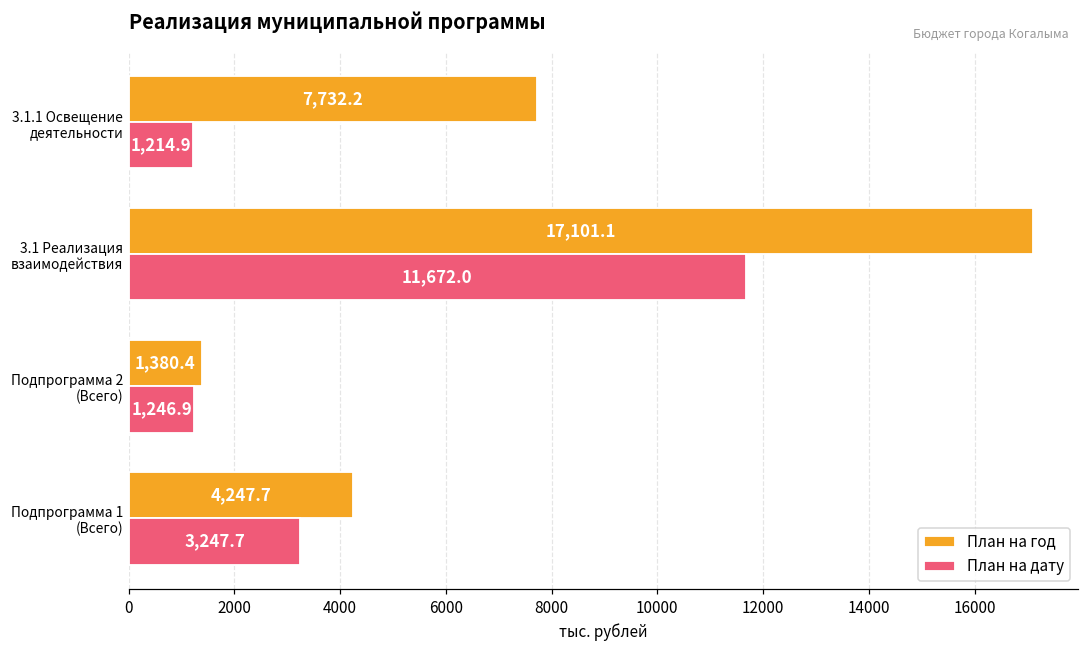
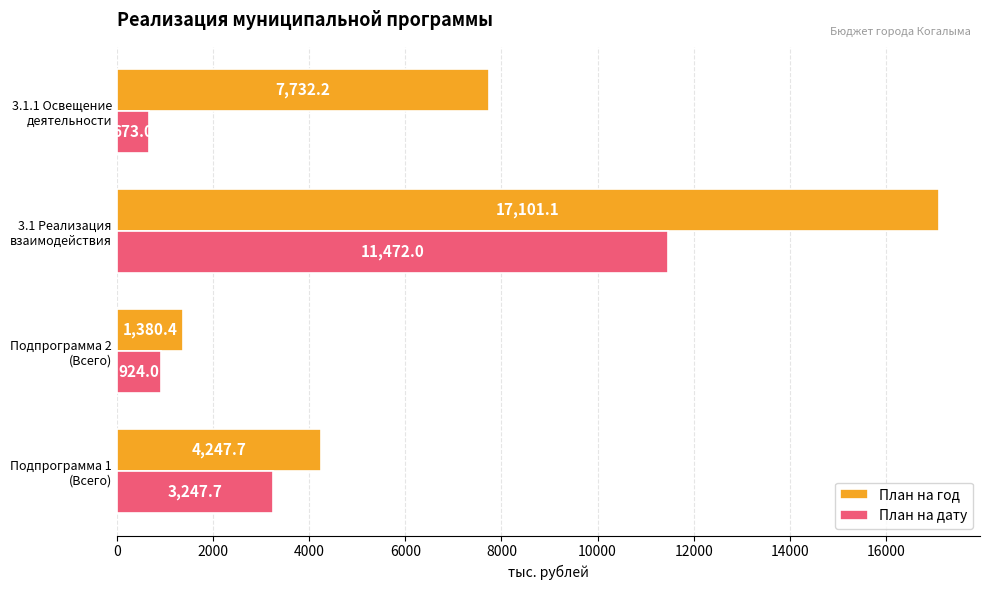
План на дату, 3.1.1 Освещение деятельности: 1,214.9 -> 673.0
План на дату, 3.1 Реализация взаимодействия: 11,672.0 -> 11,472.0
План на дату, Подпрограмма 2 (Всего): 1,246.9 -> 924.0
